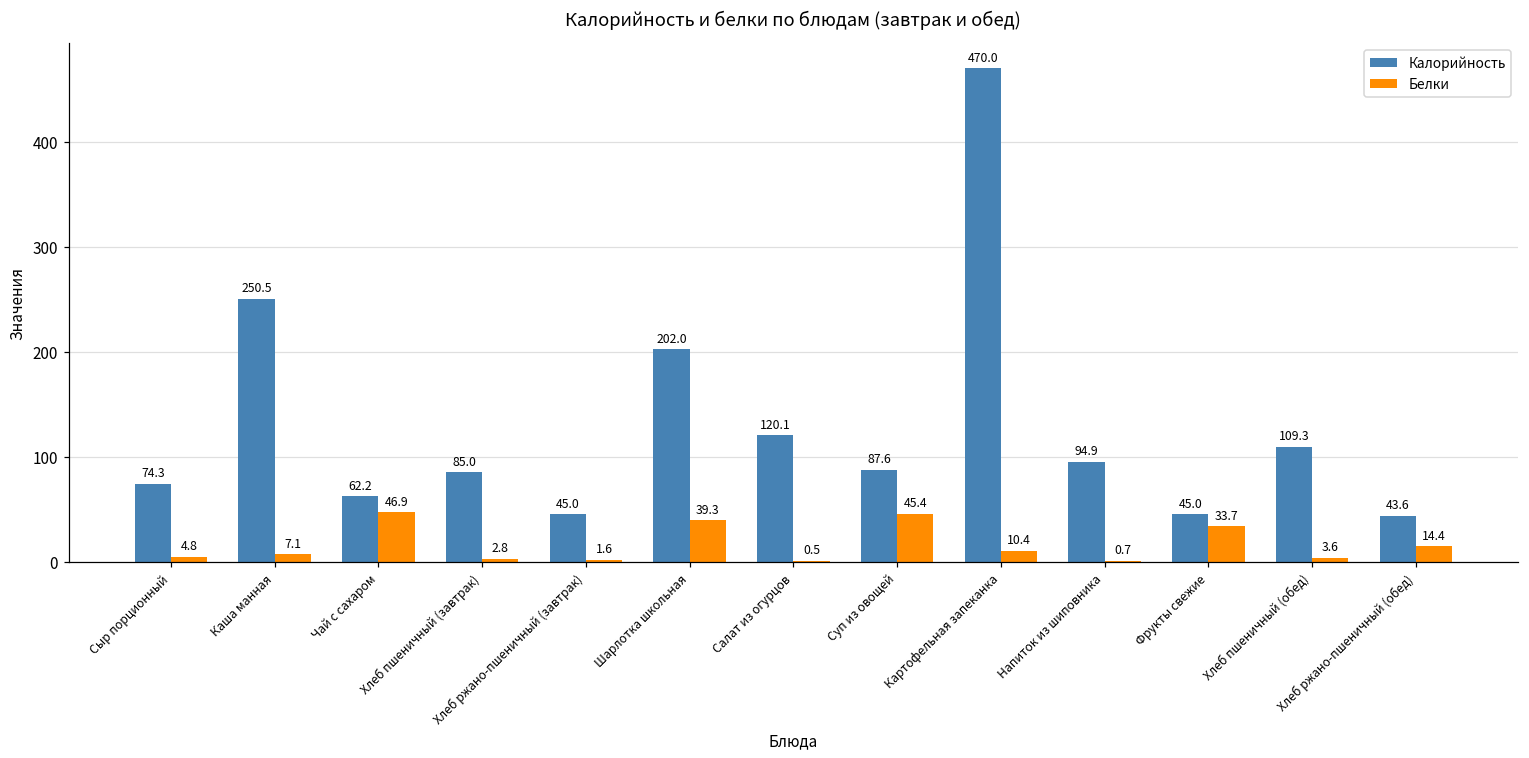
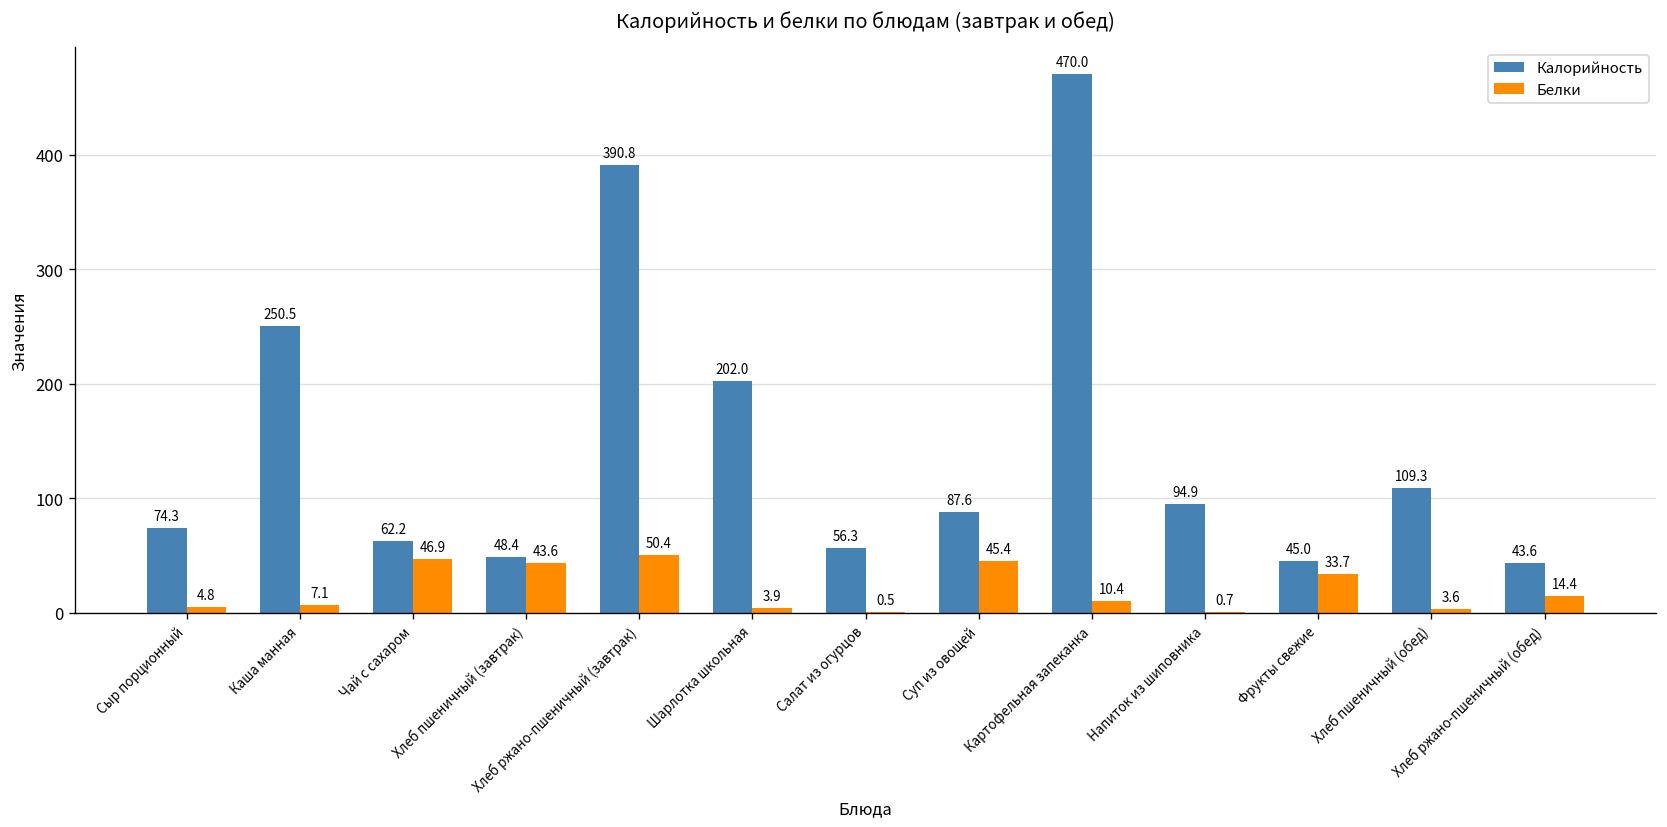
Калорийность, Хлеб пшеничный (завтрак): 85.0 -> 48.4
Белки, Хлеб пшеничный (завтрак): 2.8 -> 43.6
Калорийность, Хлеб ржано-пшеничный (завтрак): 45.0 -> 390.8
Белки, Хлеб ржано-пшеничный (завтрак): 1.6 -> 50.4
Белки, Шарлотка школьная: 39.3 -> 3.9
Калорийность, Салат из огурцов: 120.1 -> 56.3
